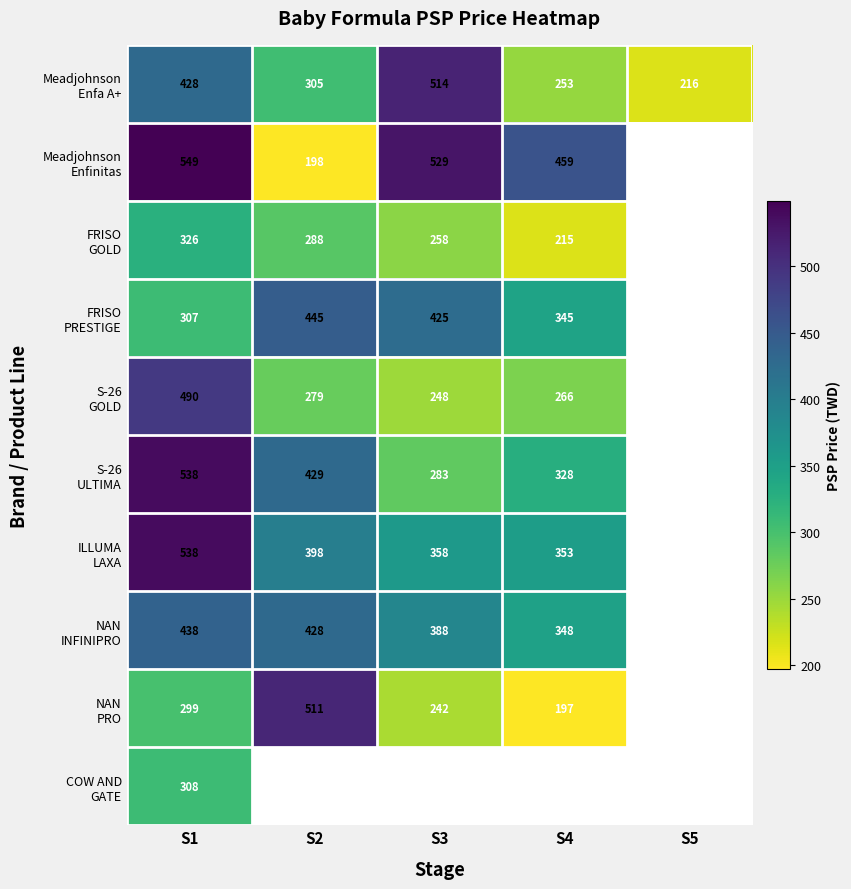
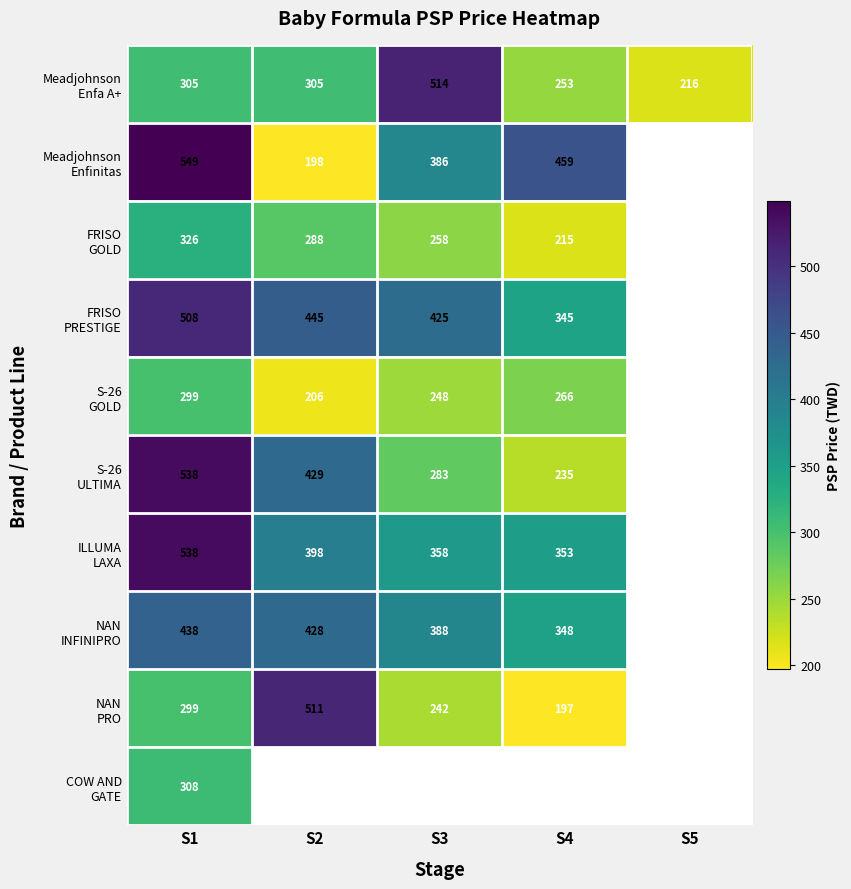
Meadjohnson Enfa A+, S1: 428 -> 305
Meadjohnson Enfinitas, S3: 529 -> 386
FRISO PRESTIGE, S1: 307 -> 508
S-26 GOLD, S1: 490 -> 299
S-26 GOLD, S2: 279 -> 206
S-26 ULTIMA, S4: 328 -> 235
